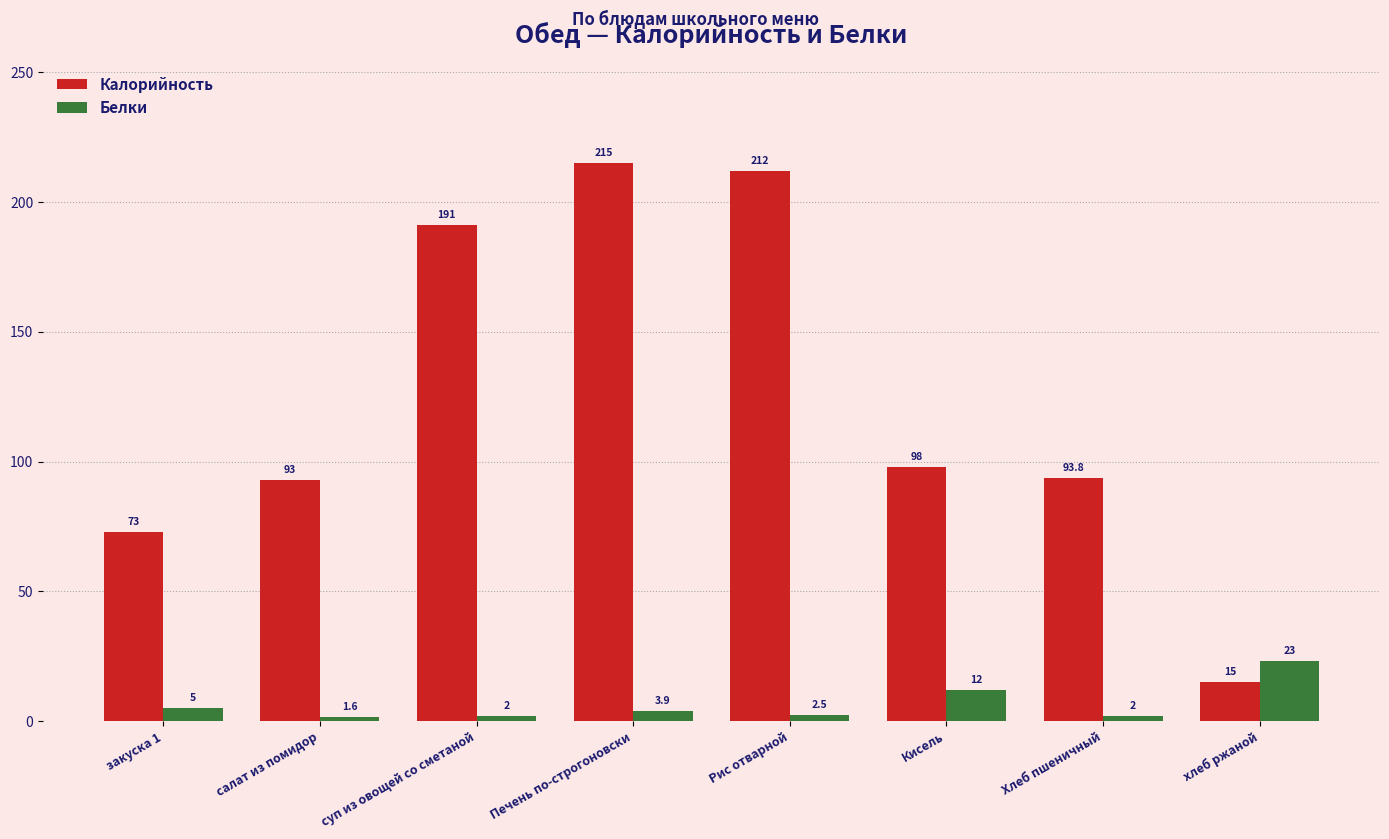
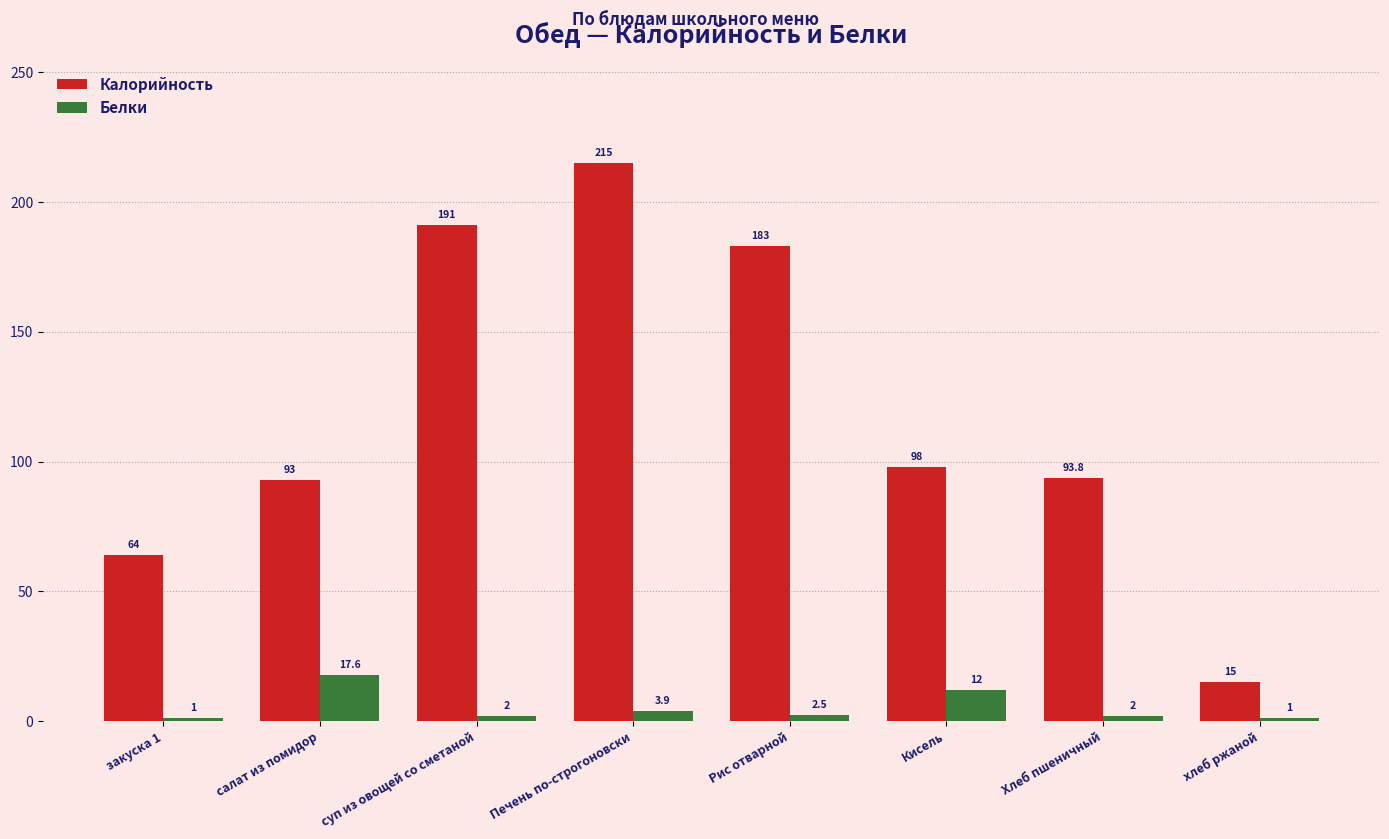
Калорийность, закуска 1: 73 -> 64
Белки, закуска 1: 5 -> 1
Белки, салат из помидор: 1.6 -> 17.6
Калорийность, Рис отварной: 212 -> 183
Белки, хлеб ржаной: 23 -> 1
